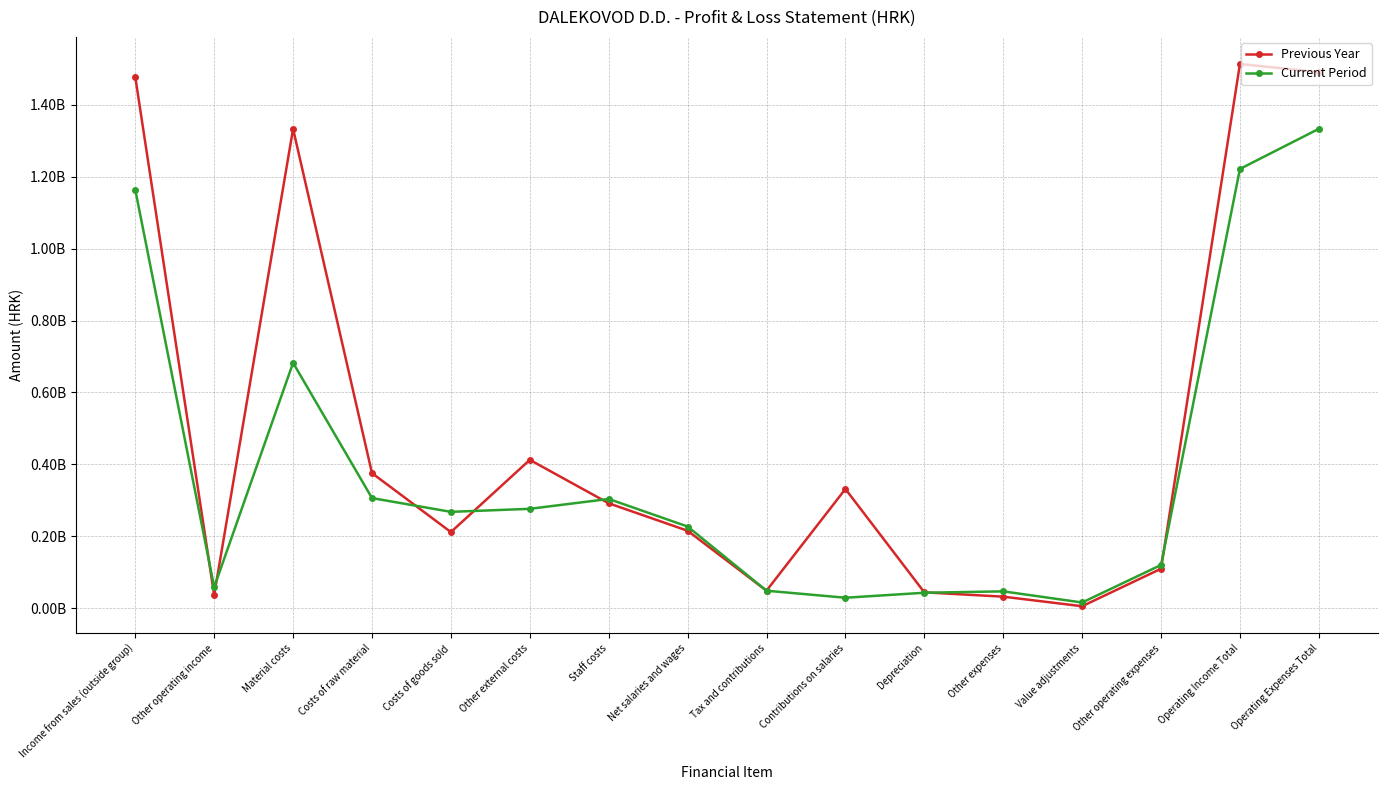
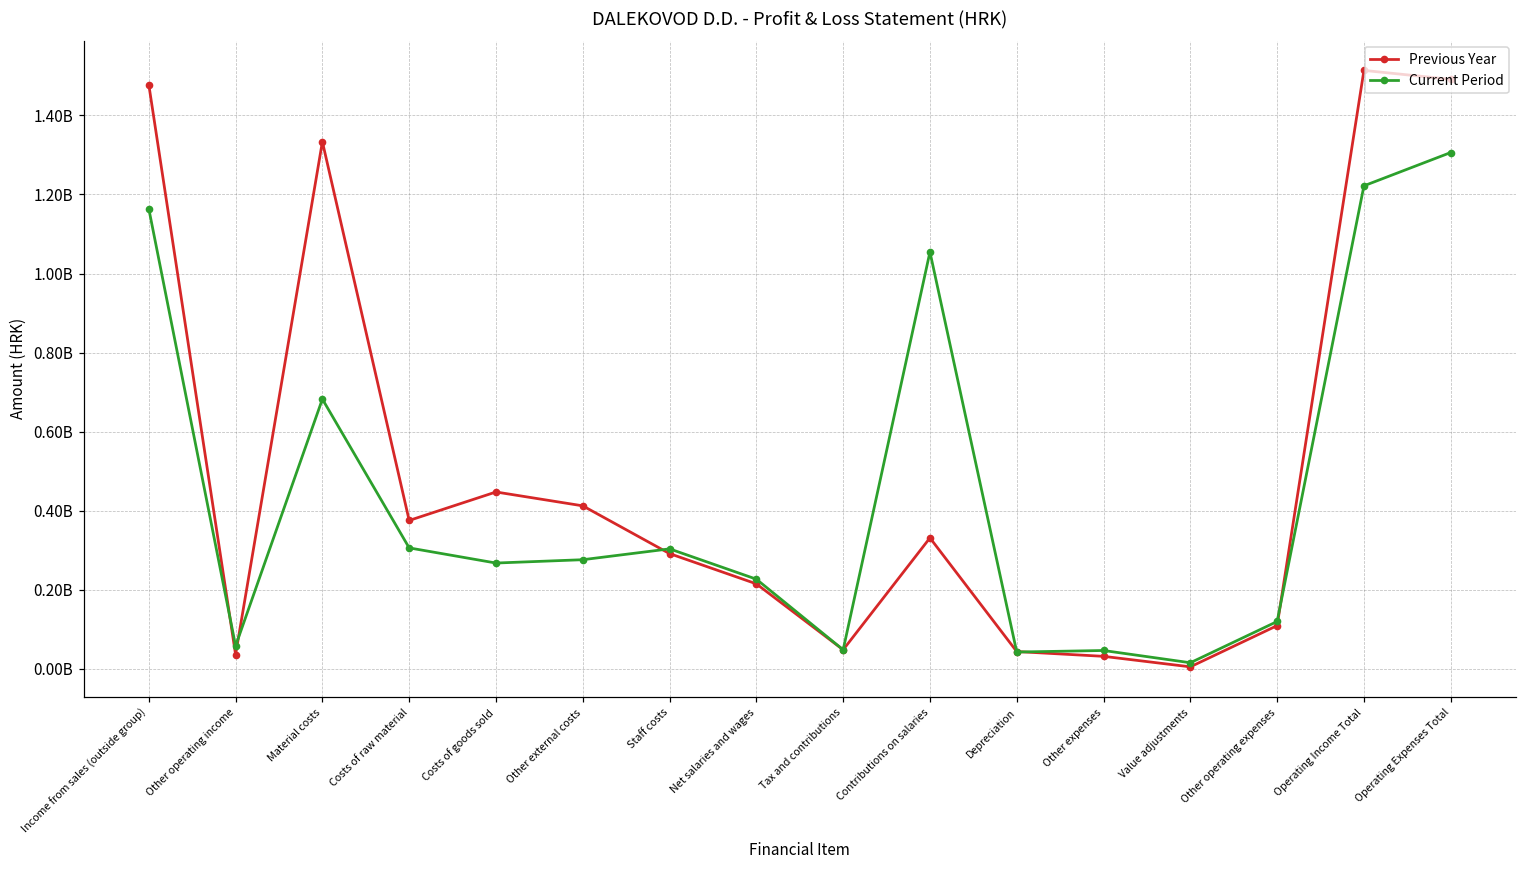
Previous Year, Costs of goods sold: 210000000 -> 450000000
Current Period, Contributions on salaries: 30000000 -> 1050000000
Current Period, Operating Expenses Total: 1330000000 -> 1310000000
